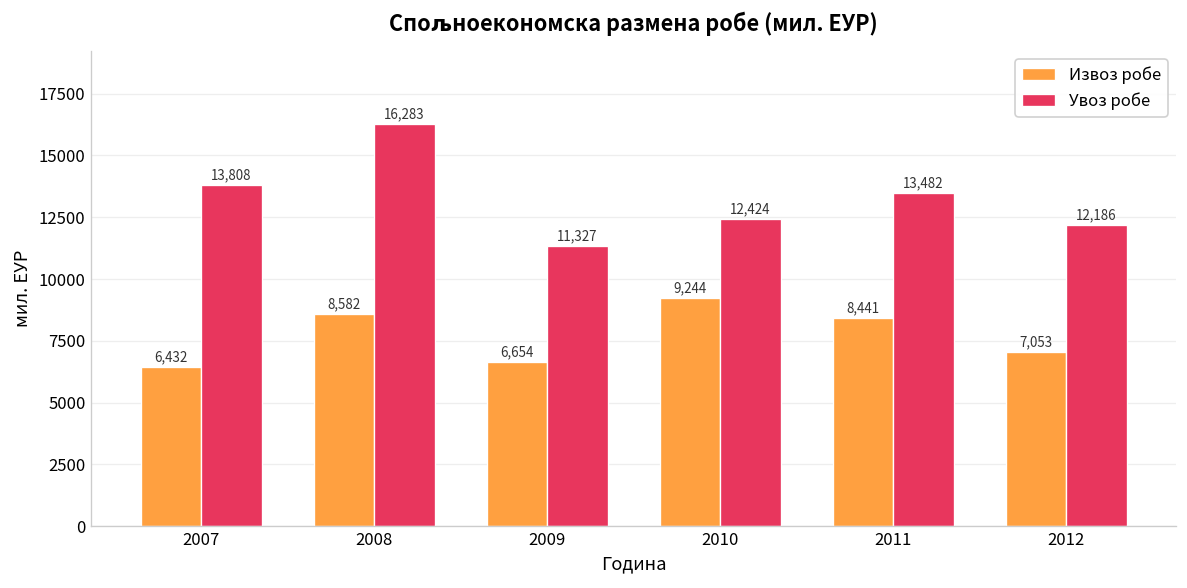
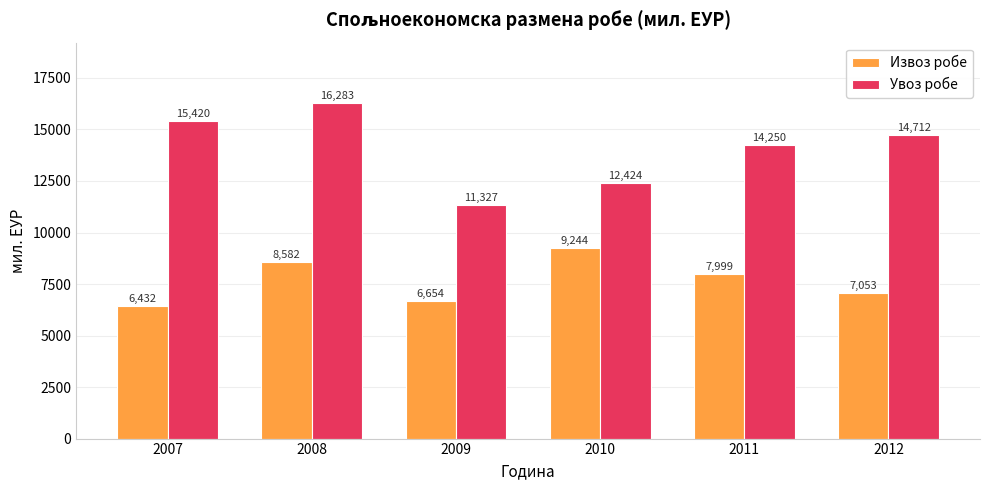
Увоз робе, 2007: 13,808 -> 15,420
Извоз робе, 2011: 8,441 -> 7,999
Увоз робе, 2011: 13,482 -> 14,250
Увоз робе, 2012: 12,186 -> 14,712
